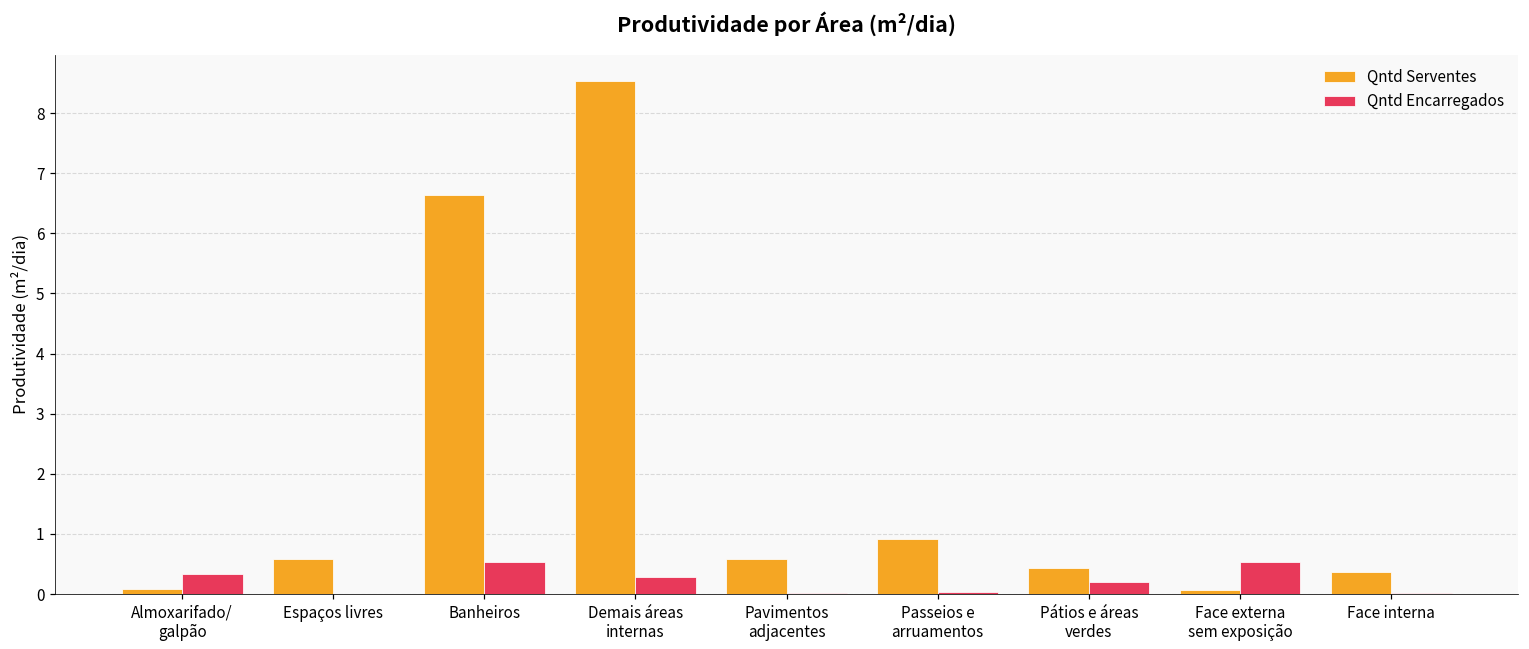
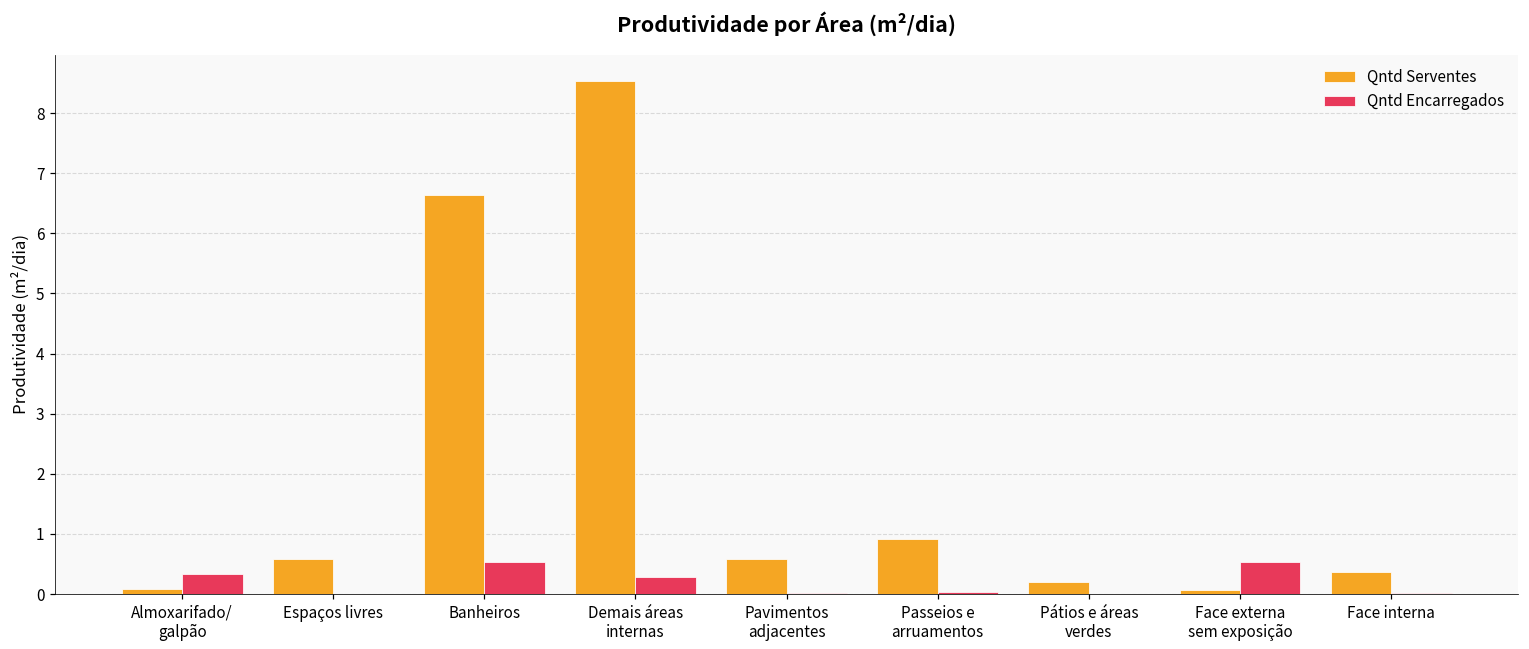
Qntd Serventes, Pátios e áreas verdes: 0.4 -> 0.2
Qntd Encarregados, Pátios e áreas verdes: 0.2 -> 0.0
